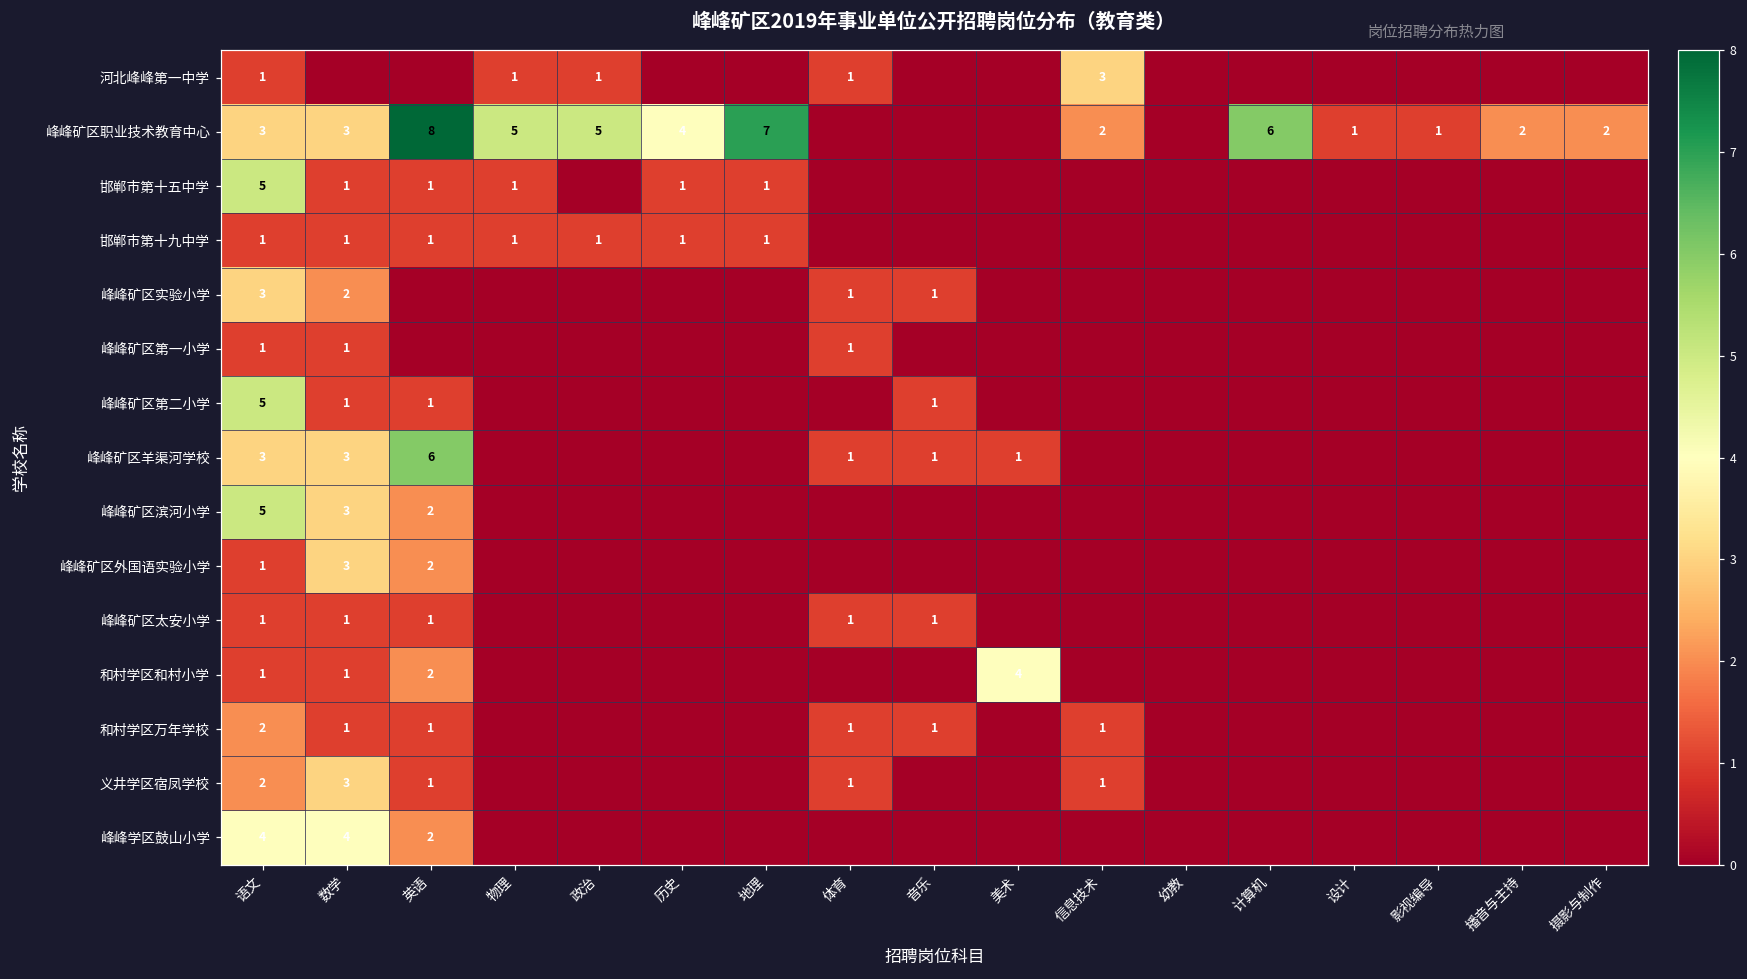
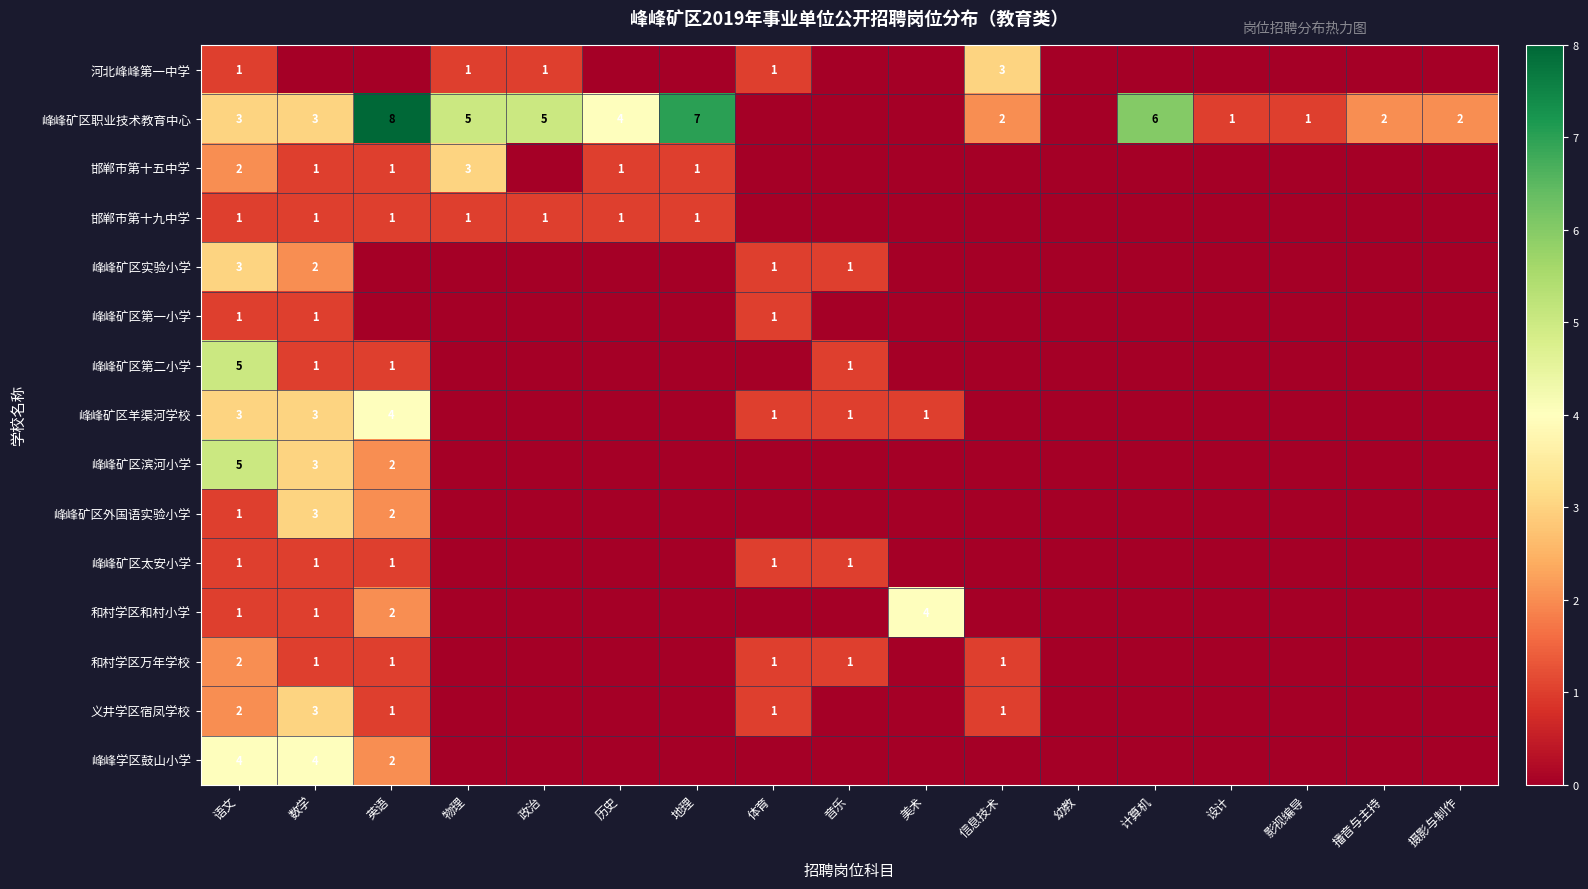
邯郸市第十五中学, 语文: 5 -> 2
邯郸市第十五中学, 物理: 1 -> 3
峰峰矿区羊渠河学校, 英语: 6 -> 4
